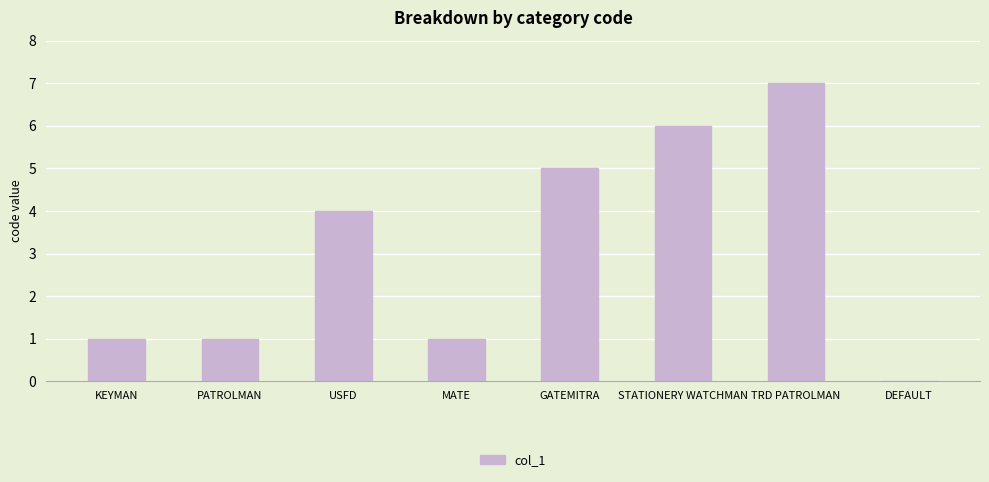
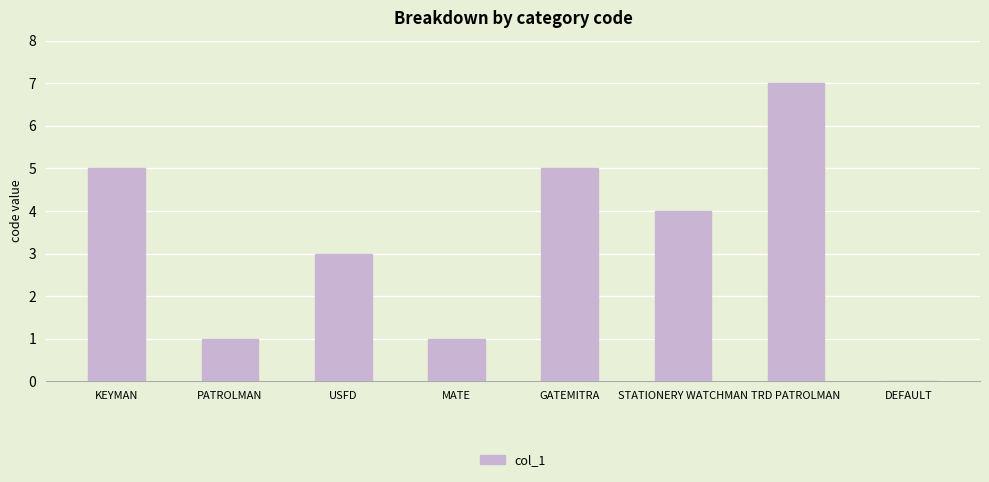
KEYMAN: 1 -> 5
USFD: 4 -> 3
STATIONERY WATCHMAN: 6 -> 4
